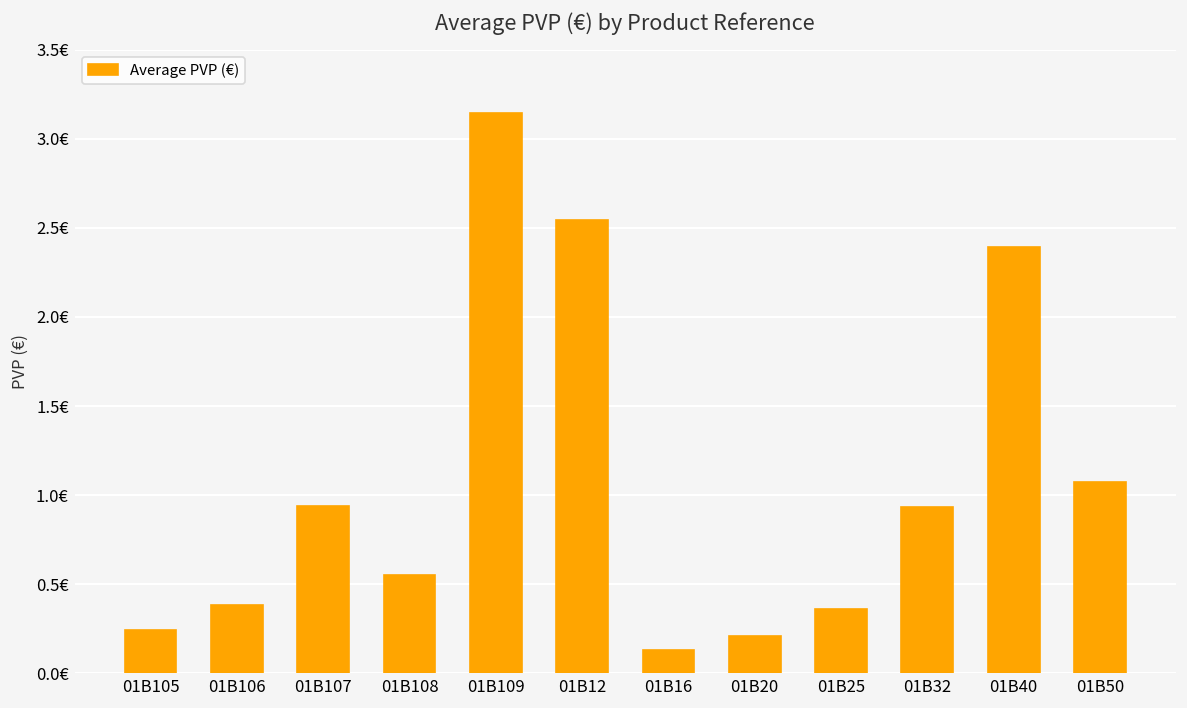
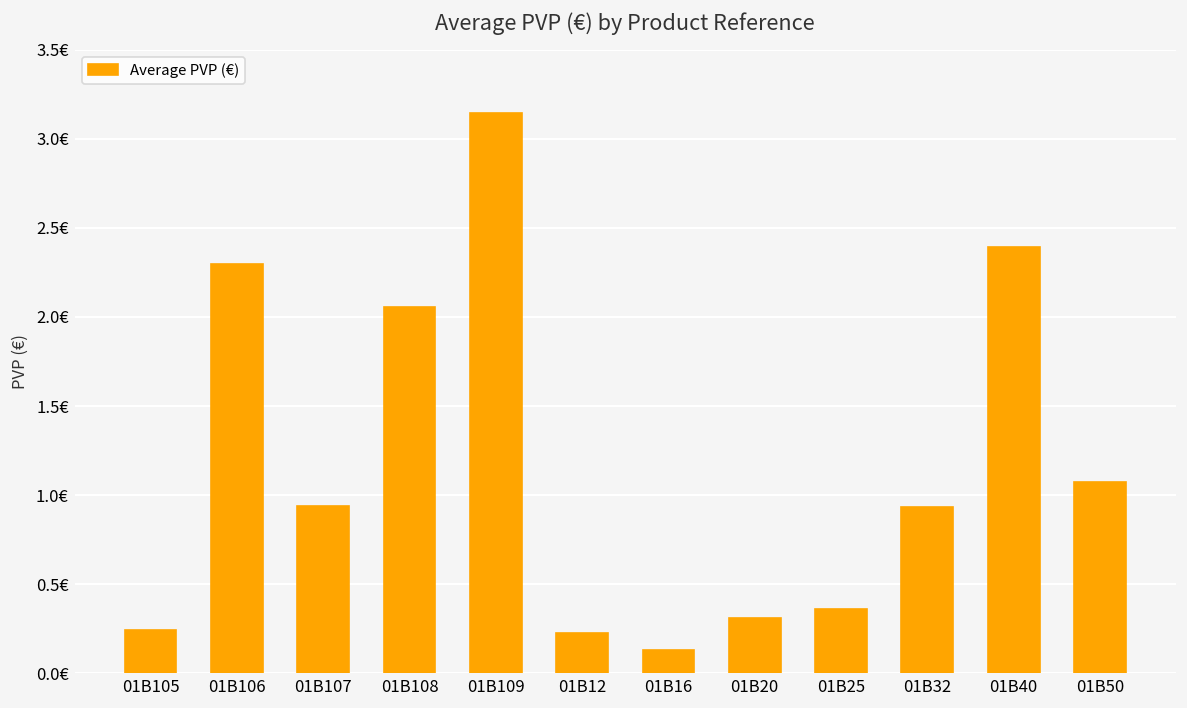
01B106: 0.38€ -> 2.30€
01B108: 0.55€ -> 2.06€
01B12: 2.54€ -> 0.23€
01B20: 0.21€ -> 0.31€
